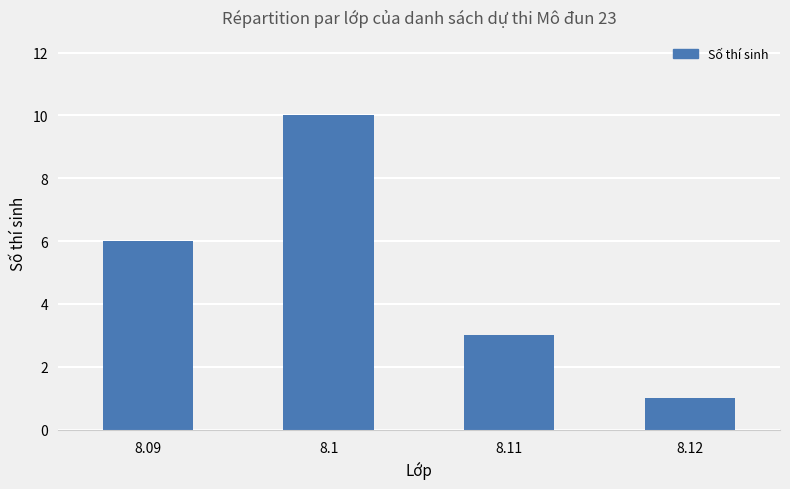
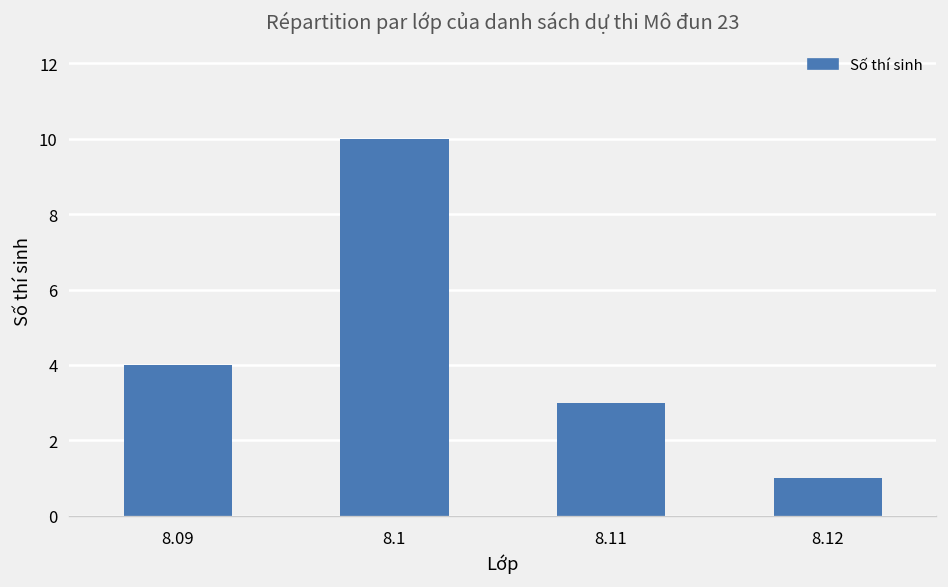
8.09: 6 -> 4
